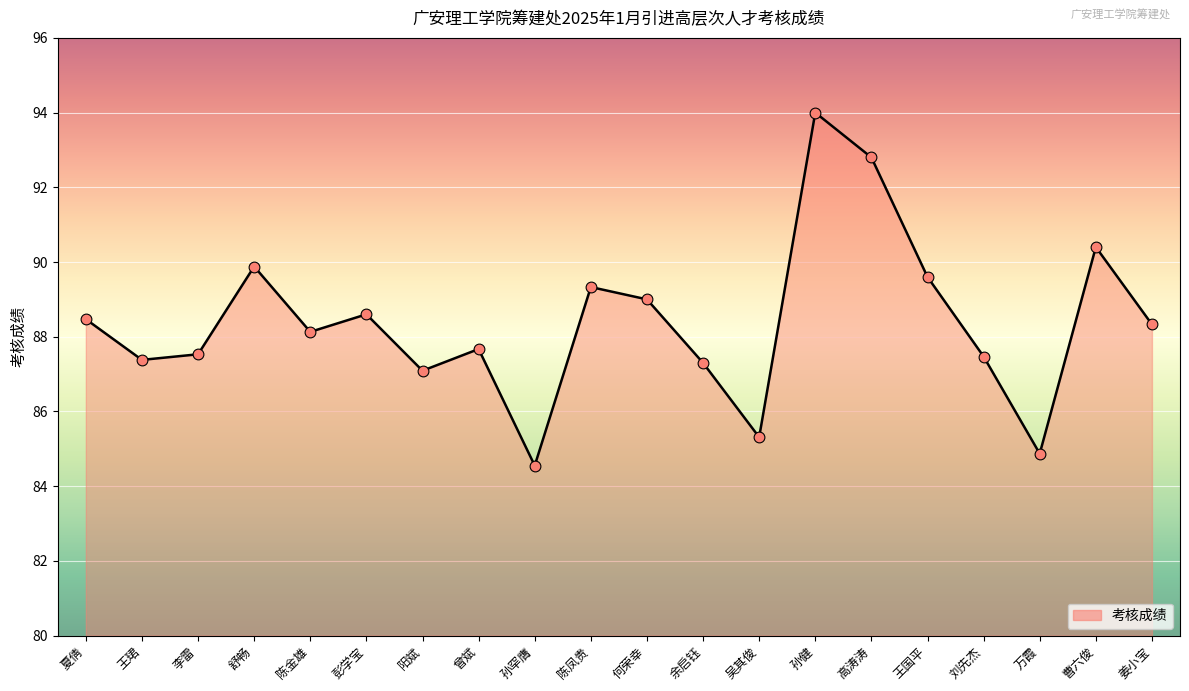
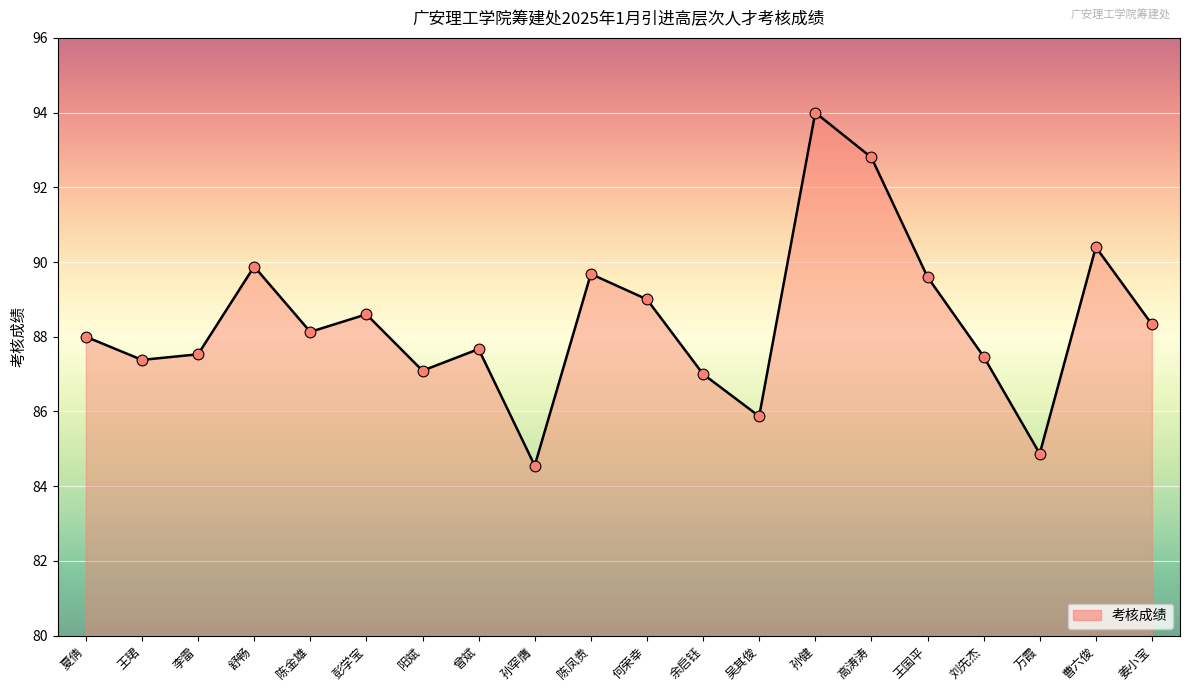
夏倩: 88.5 -> 88.0
陈凤贵: 89.3 -> 89.7
余启钰: 87.3 -> 87.0
吴其俊: 85.3 -> 85.9
